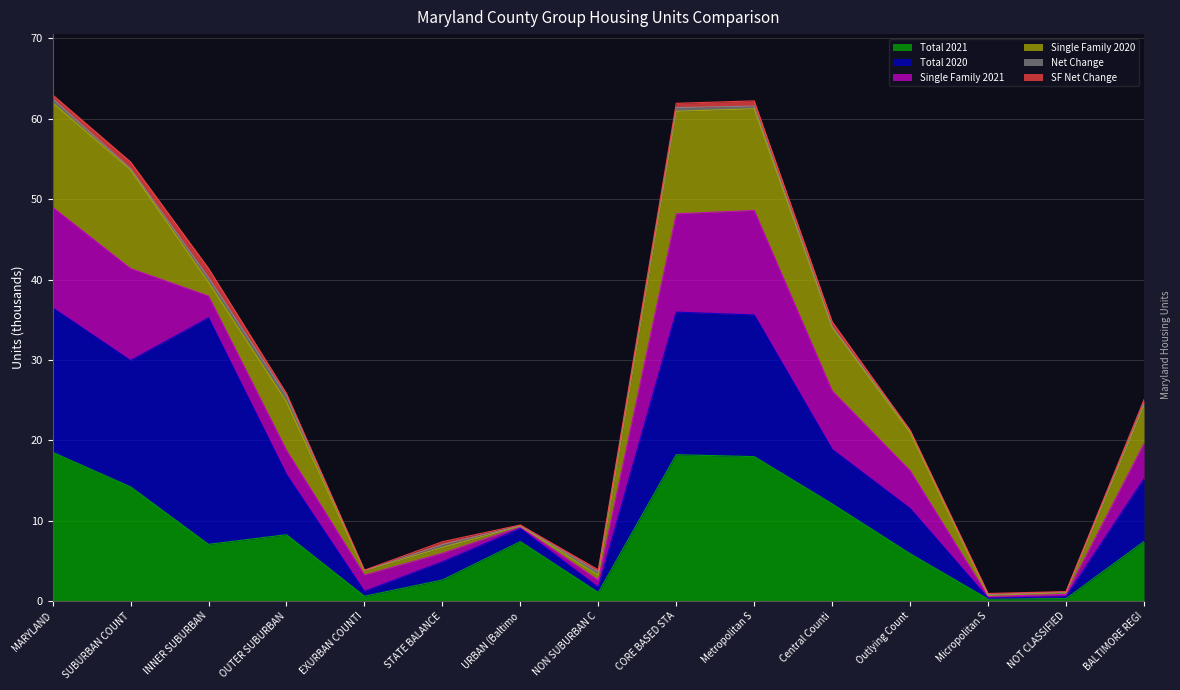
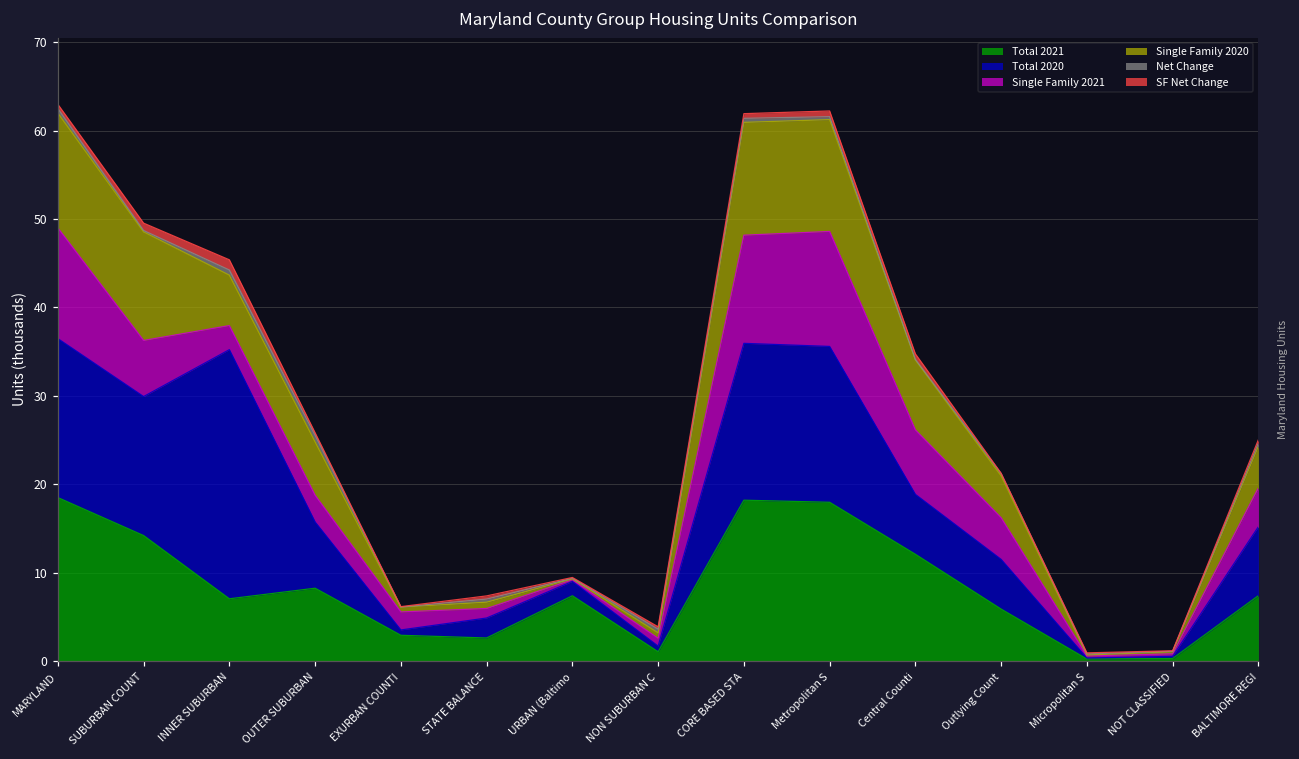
Single Family 2021, SUBURBAN COUNT: 11 -> 6
Single Family 2020, INNER SUBURBAN: 2 -> 6
Total 2021, EXURBAN COUNTI: 1 -> 3
